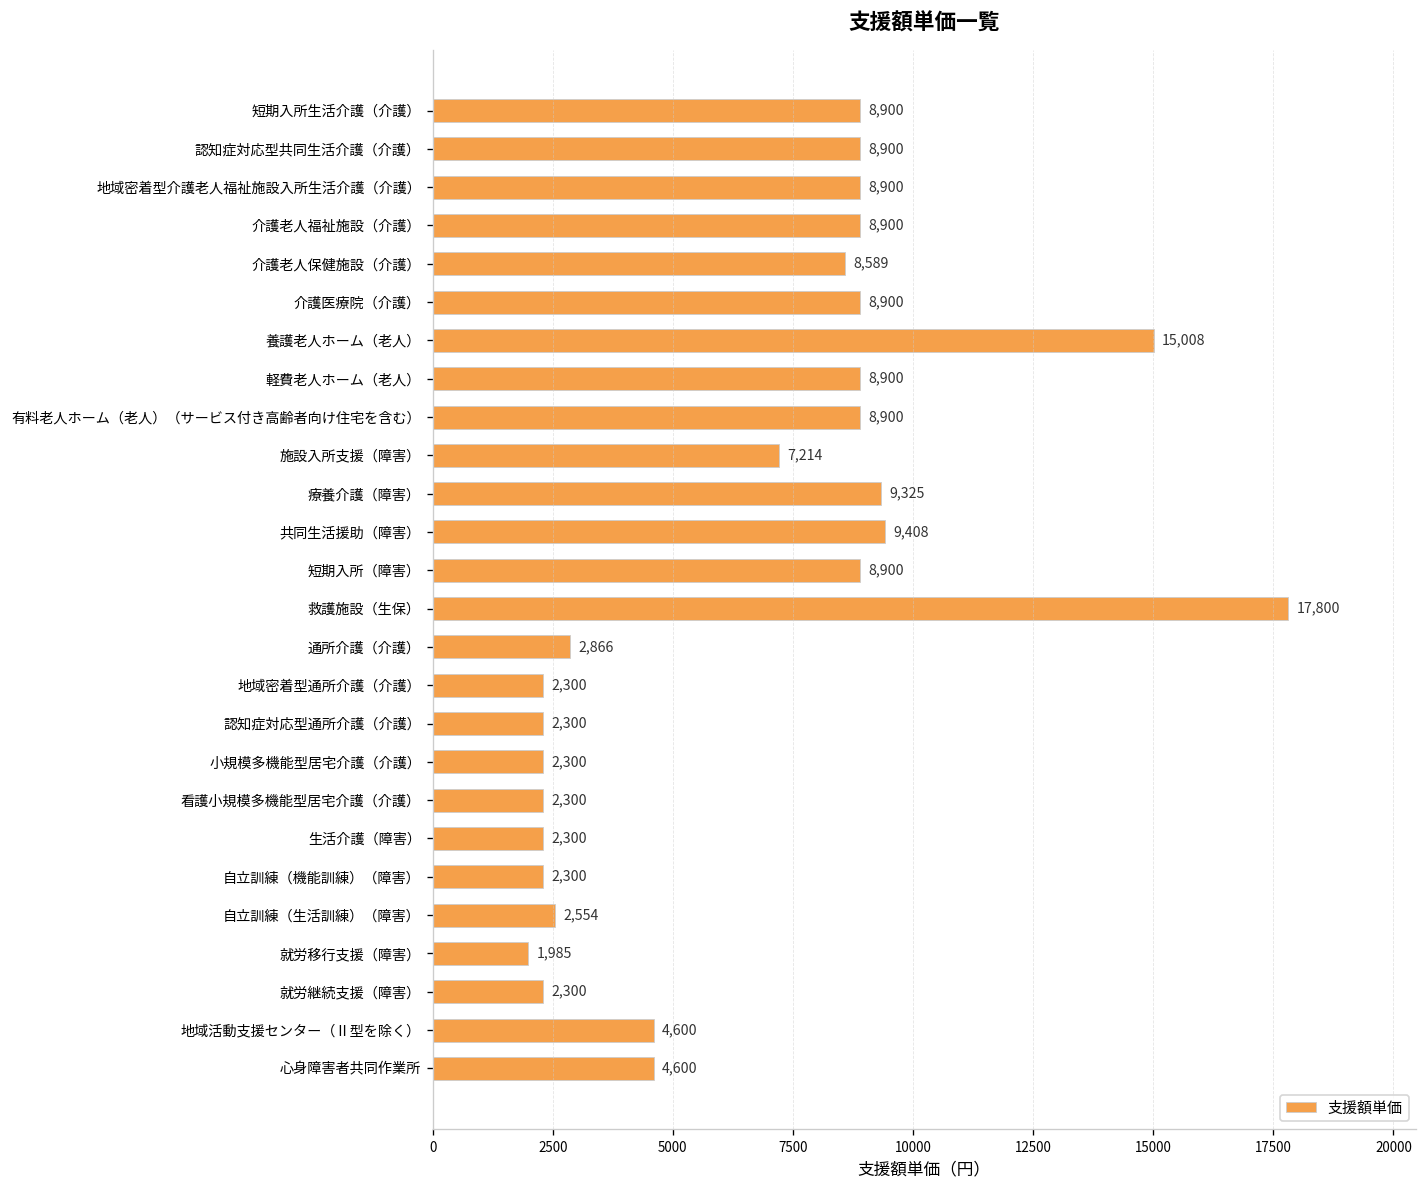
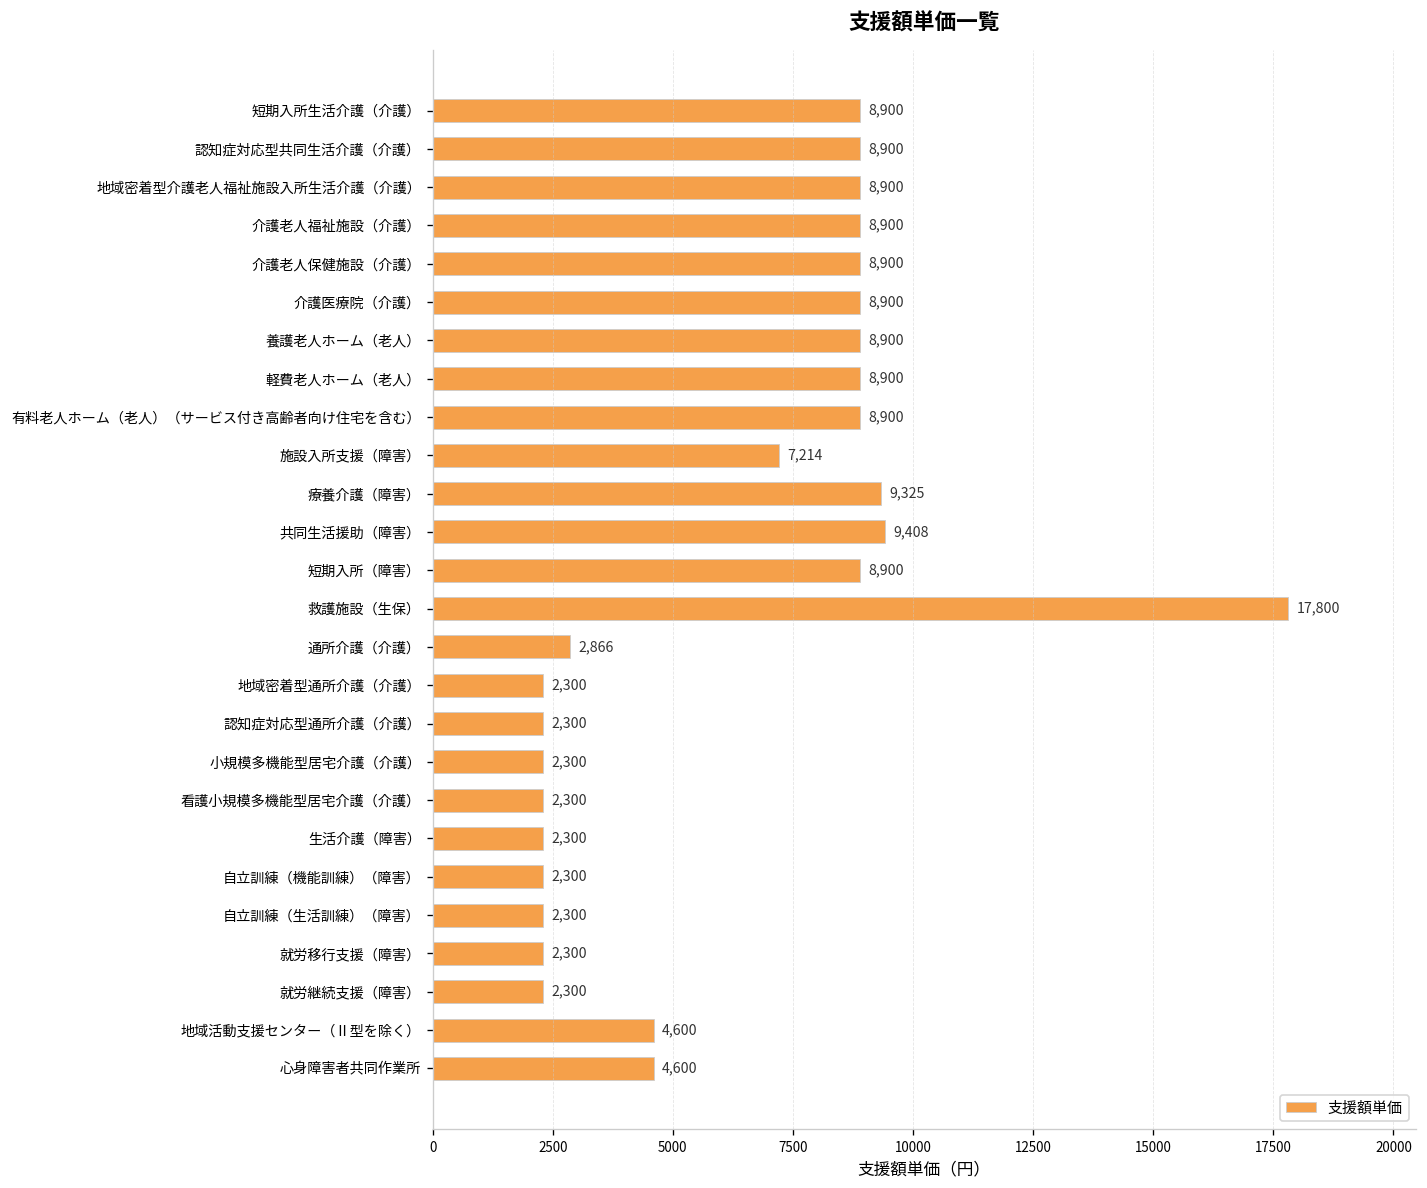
介護老人保健施設（介護）: 8,589 -> 8,900
養護老人ホーム（老人）: 15,008 -> 8,900
自立訓練（生活訓練）（障害）: 2,554 -> 2,300
就労移行支援（障害）: 1,985 -> 2,300
